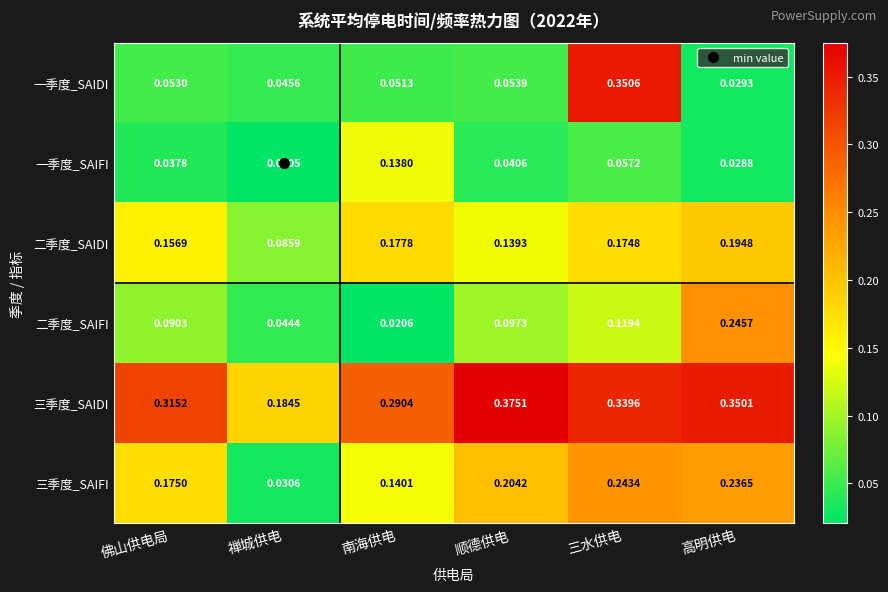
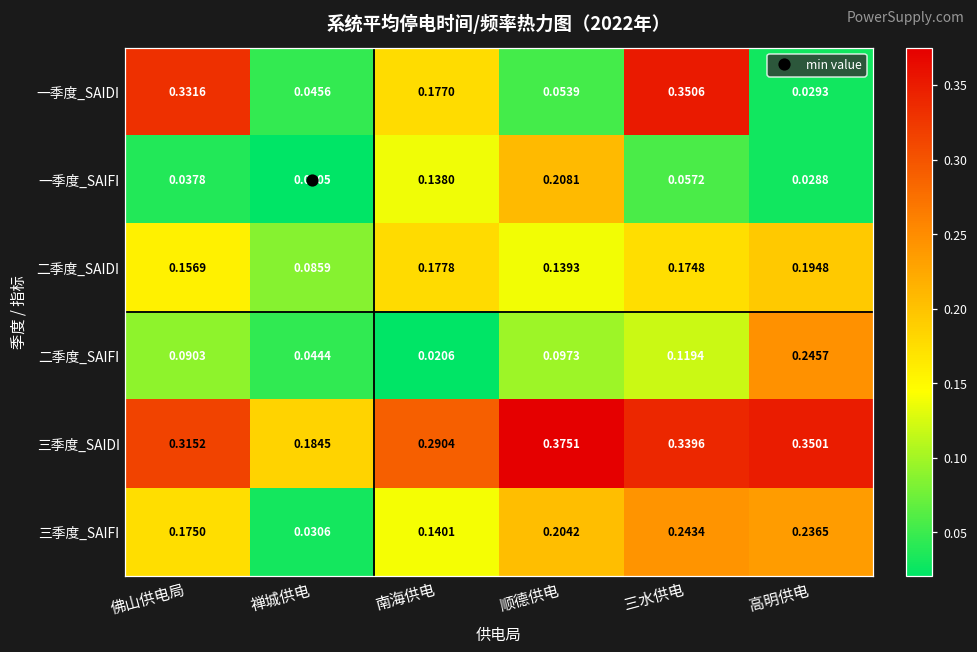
一季度_SAIDI, 佛山供电局: 0.0530 -> 0.3316
一季度_SAIDI, 南海供电: 0.0513 -> 0.1770
一季度_SAIFI, 顺德供电: 0.0406 -> 0.2081
